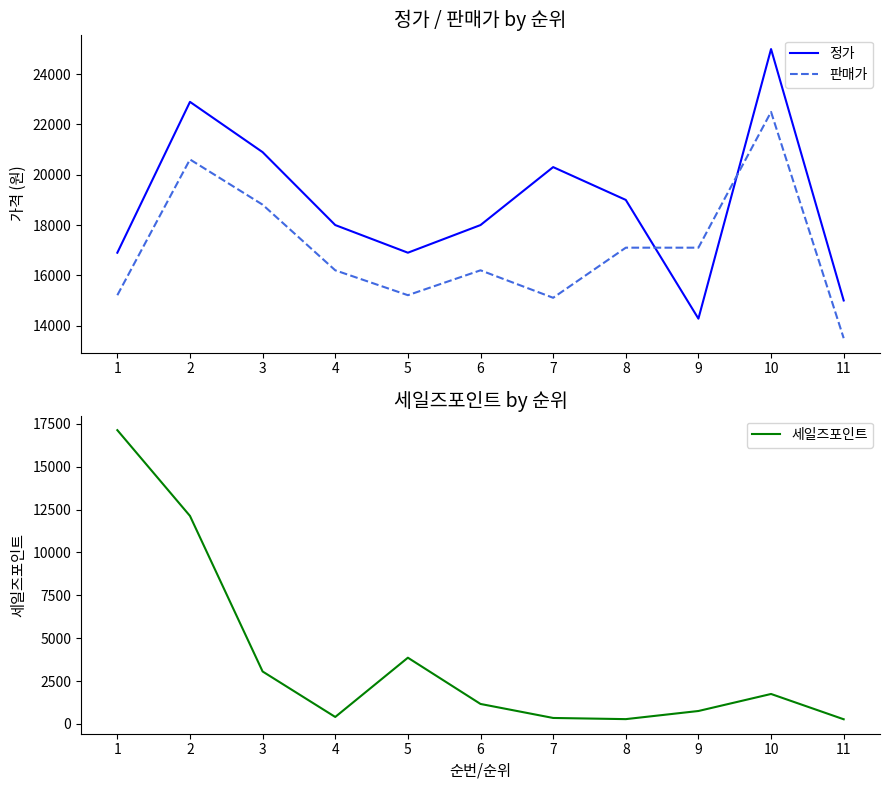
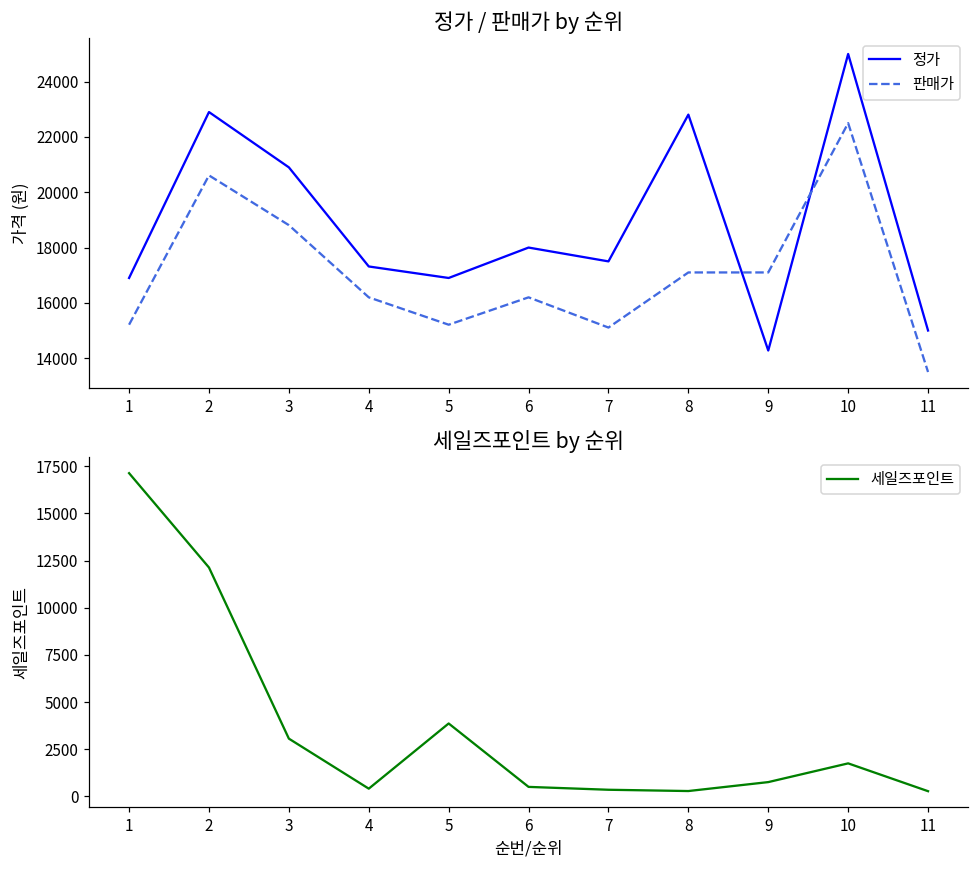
정가 / 판매가 by 순위, 정가, 4: 18000 -> 17300
정가 / 판매가 by 순위, 정가, 7: 20300 -> 17500
정가 / 판매가 by 순위, 정가, 8: 19000 -> 22800
세일즈포인트 by 순위, 6: 1200 -> 500
